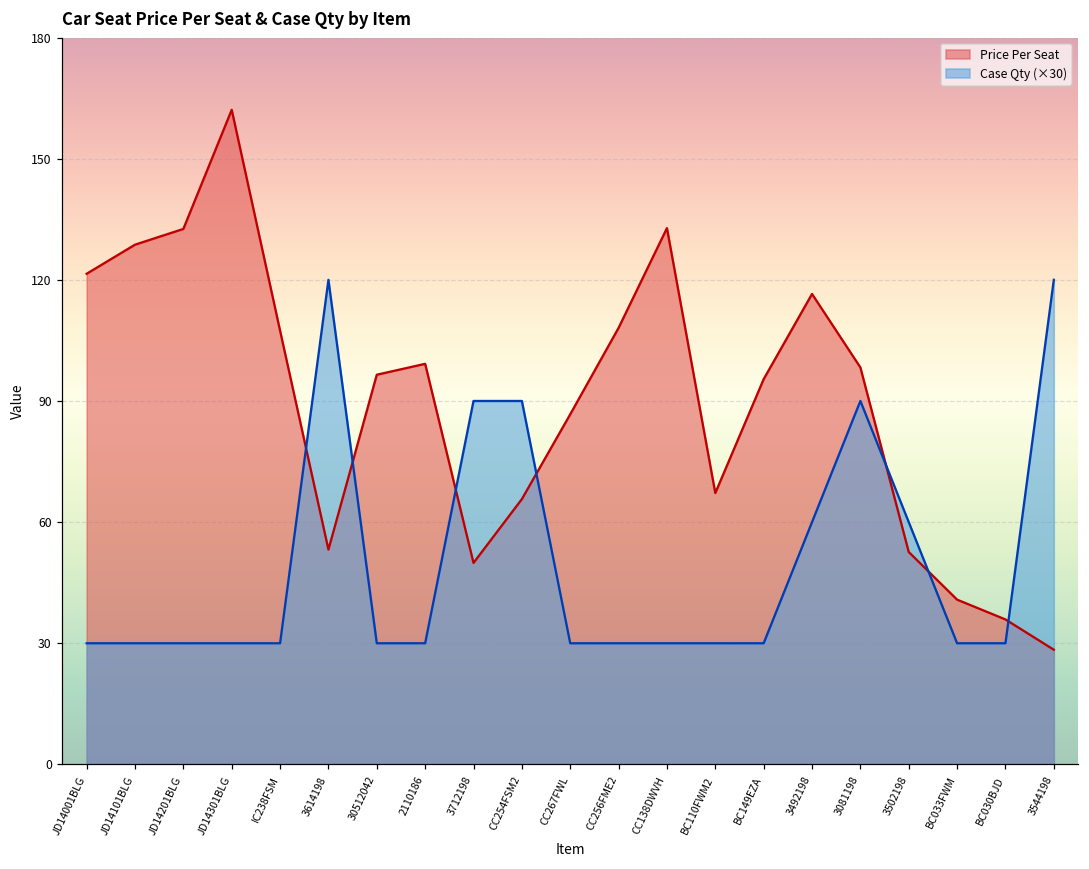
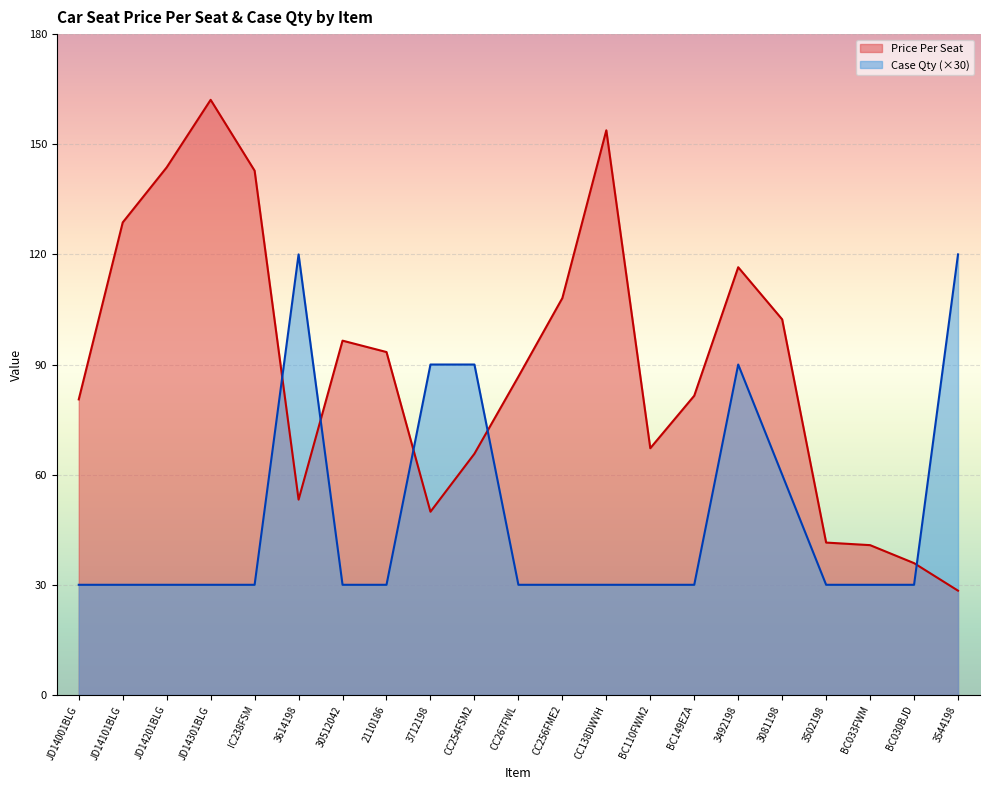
Price Per Seat, JD14001BLG: 122 -> 81
Price Per Seat, JD14201BLG: 133 -> 144
Price Per Seat, IC238FSM: 107 -> 143
Price Per Seat, 2110186: 99 -> 93
Price Per Seat, CC138DWVH: 133 -> 154
Price Per Seat, BC149EZA: 95 -> 82
Case Qty (×30), 3492198: 60 -> 90
Price Per Seat, 3081198: 98 -> 102
Case Qty (×30), 3081198: 90 -> 60
Price Per Seat, 3502198: 53 -> 42
Case Qty (×30), 3502198: 60 -> 30
